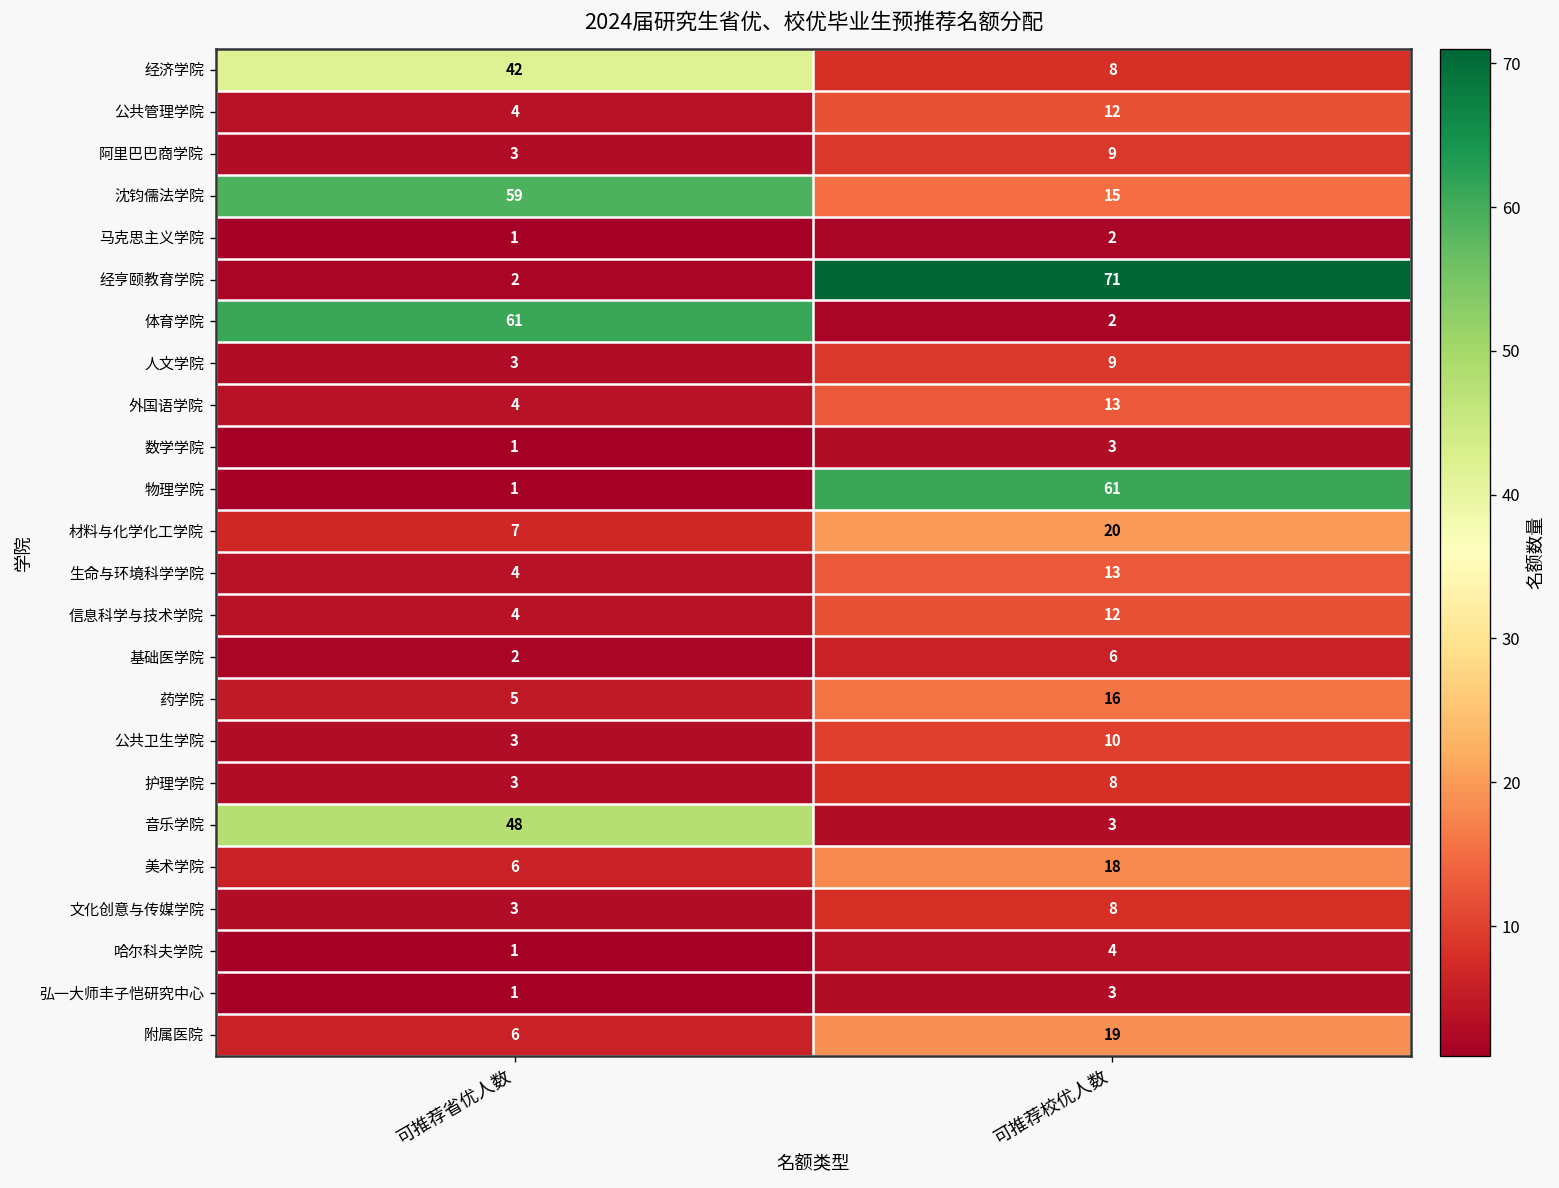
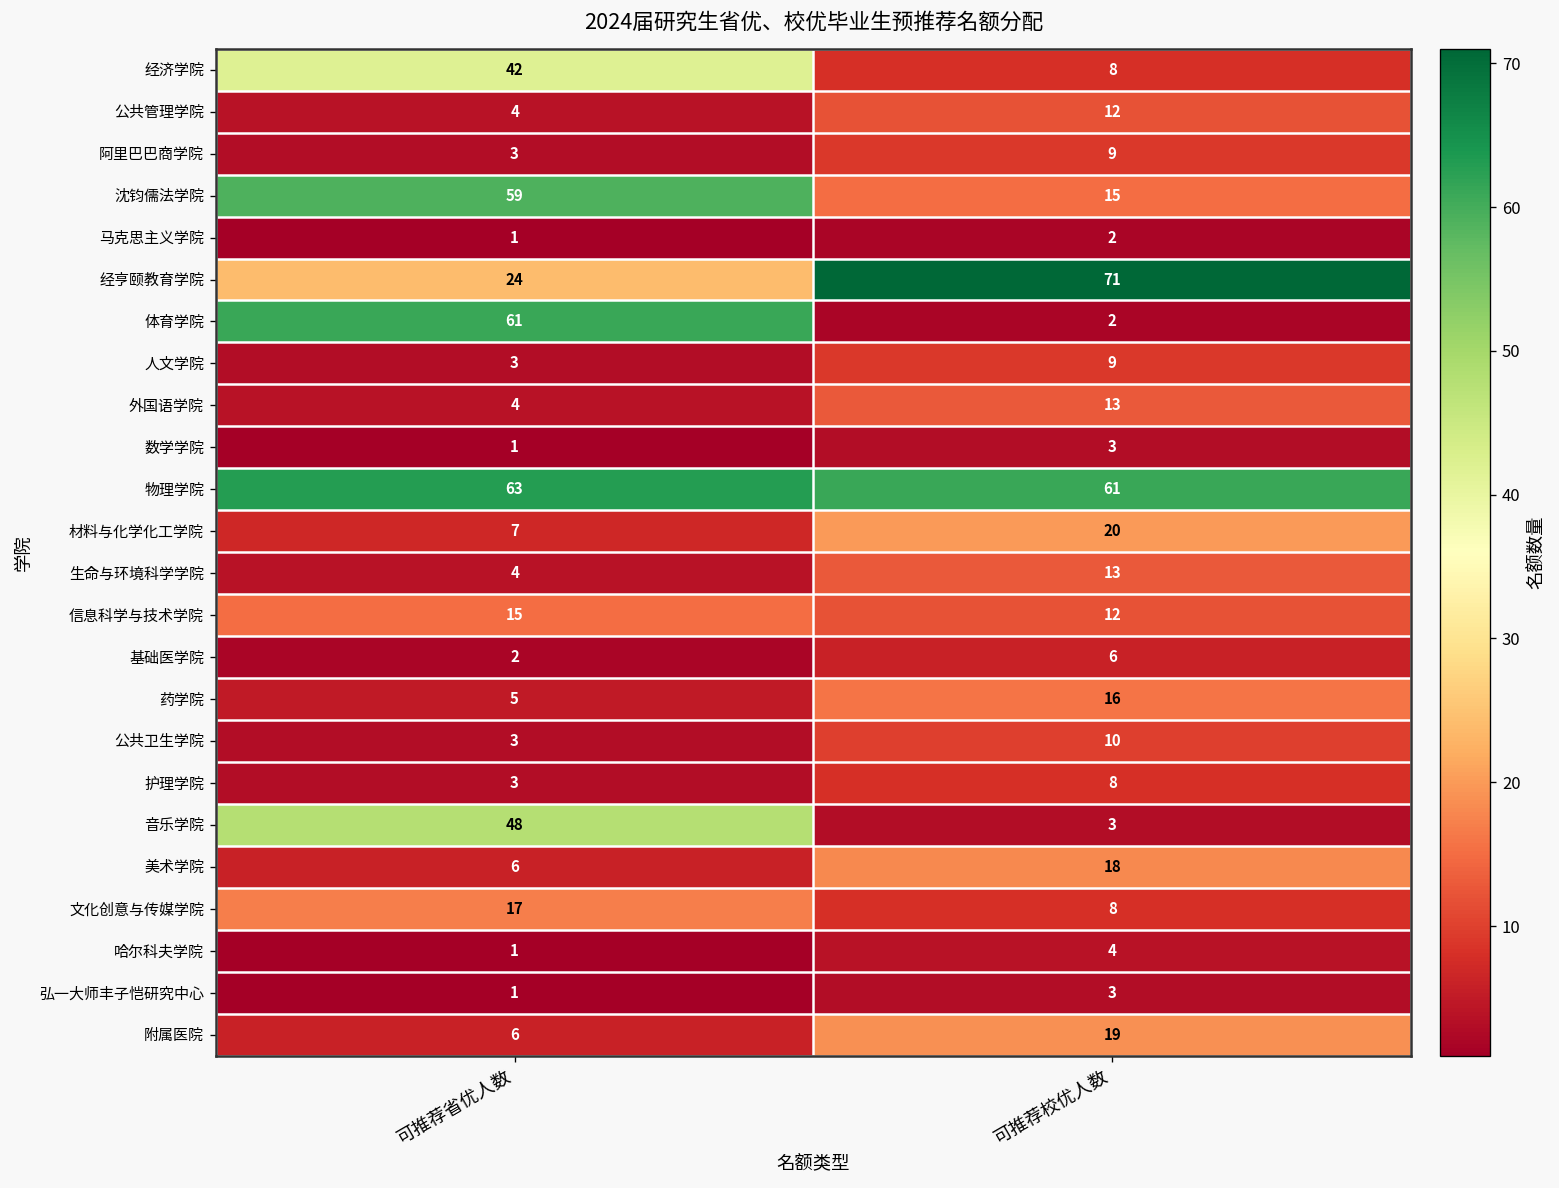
经亨颐教育学院, 可推荐省优人数: 2 -> 24
物理学院, 可推荐省优人数: 1 -> 63
信息科学与技术学院, 可推荐省优人数: 4 -> 15
文化创意与传媒学院, 可推荐省优人数: 3 -> 17
